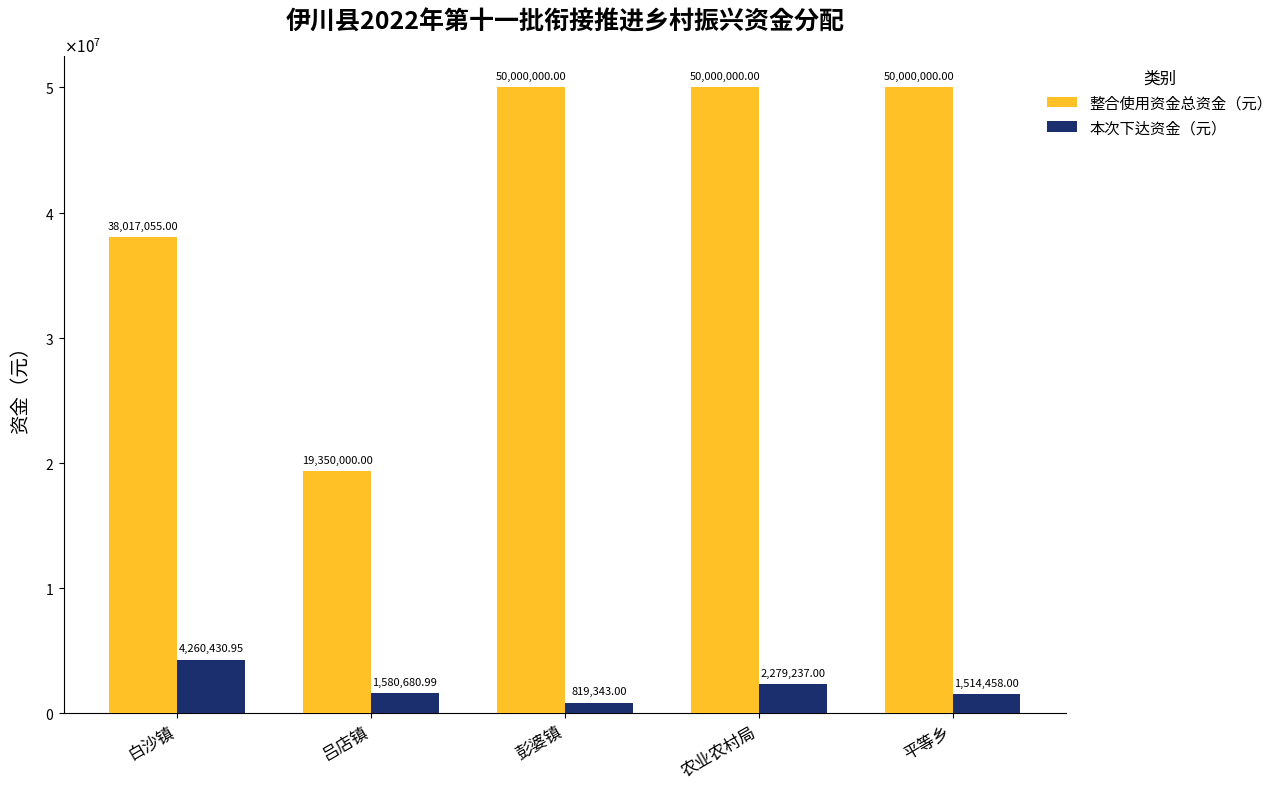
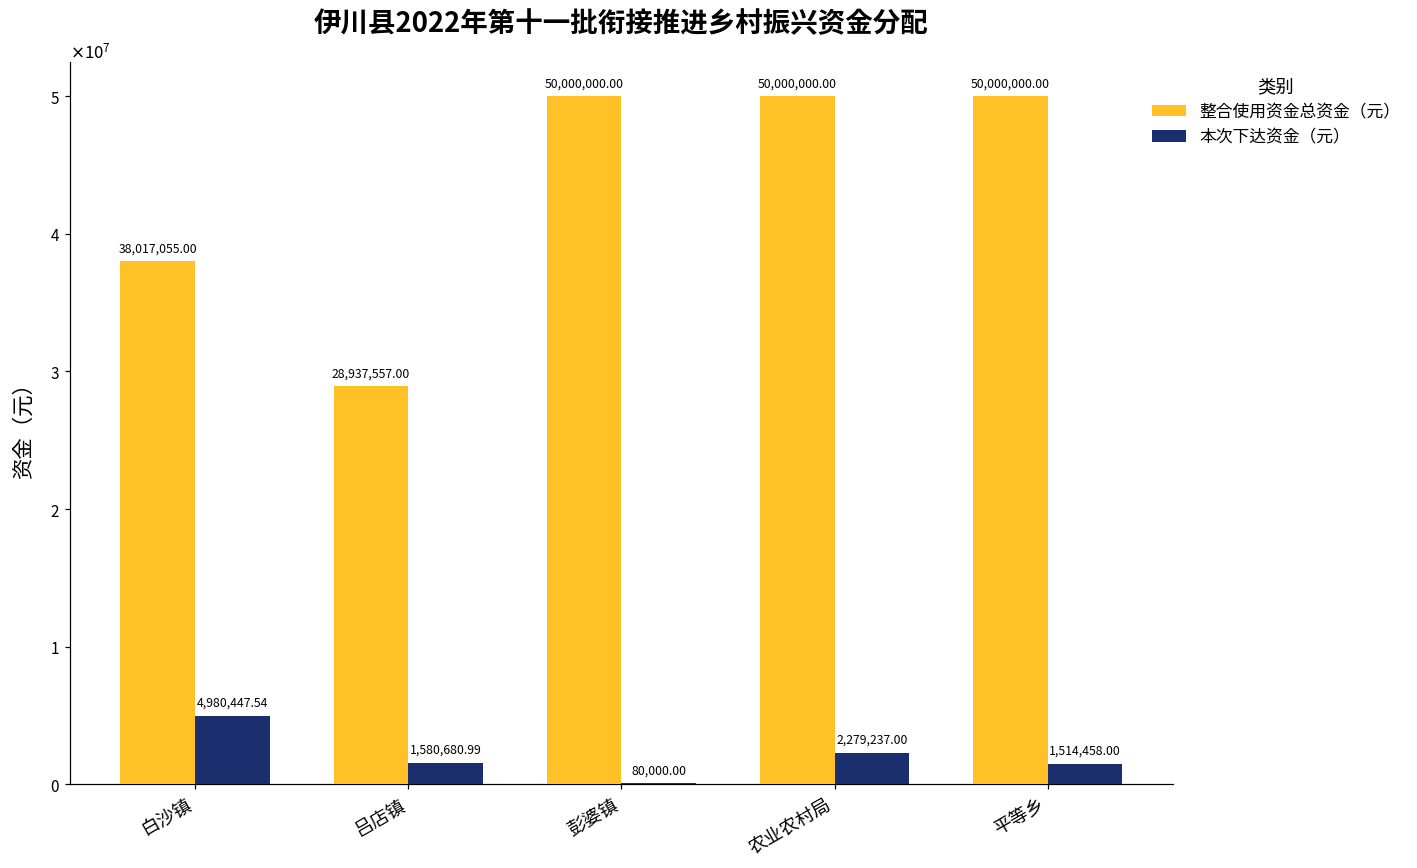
本次下达资金（元）, 白沙镇: 4,260,430.95 -> 4,980,447.54
整合使用资金总资金（元）, 吕店镇: 19,350,000.00 -> 28,937,557.00
本次下达资金（元）, 彭婆镇: 819,343.00 -> 80,000.00
